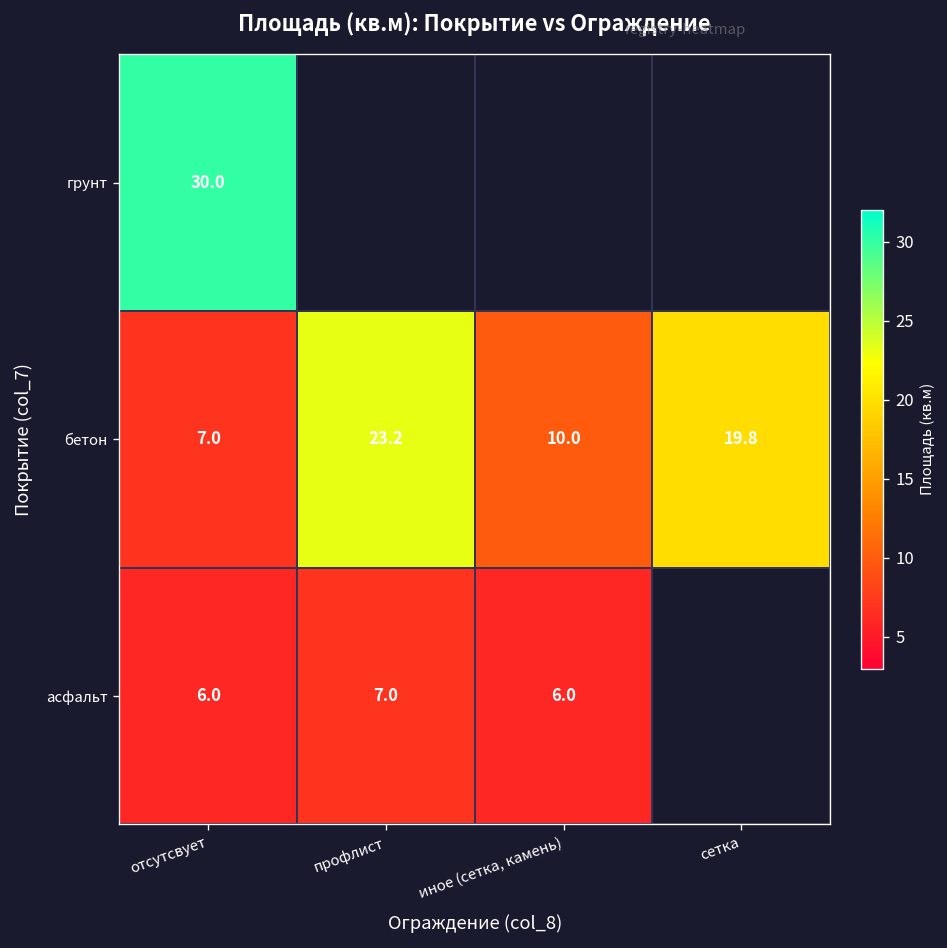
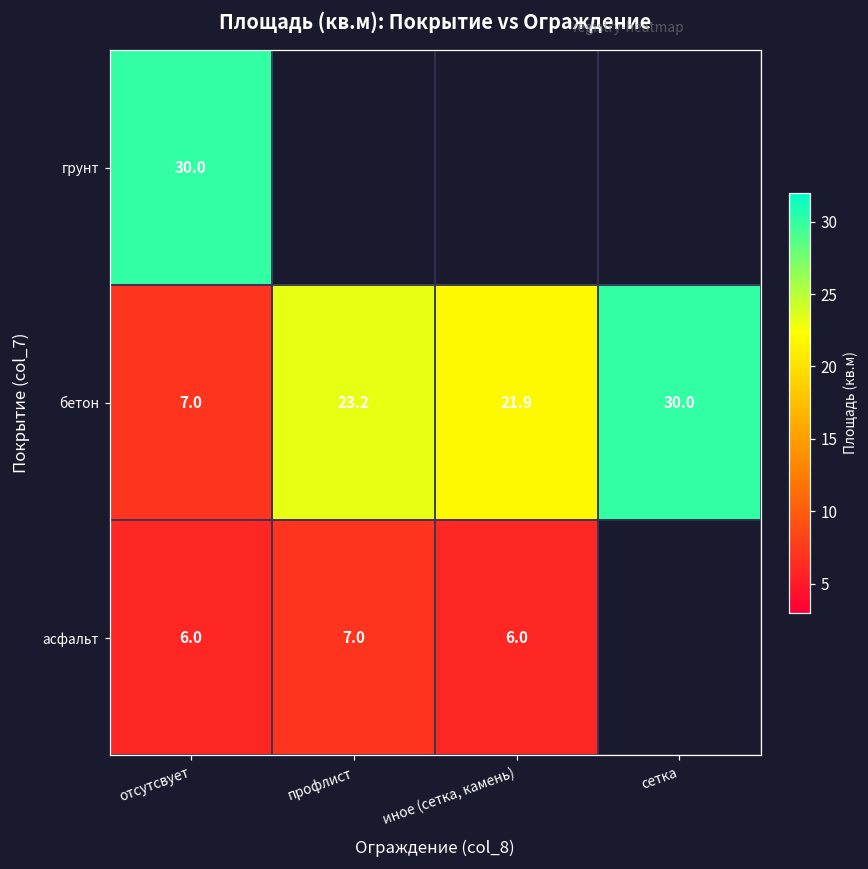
бетон, иное (сетка, камень): 10.0 -> 21.9
бетон, сетка: 19.8 -> 30.0
